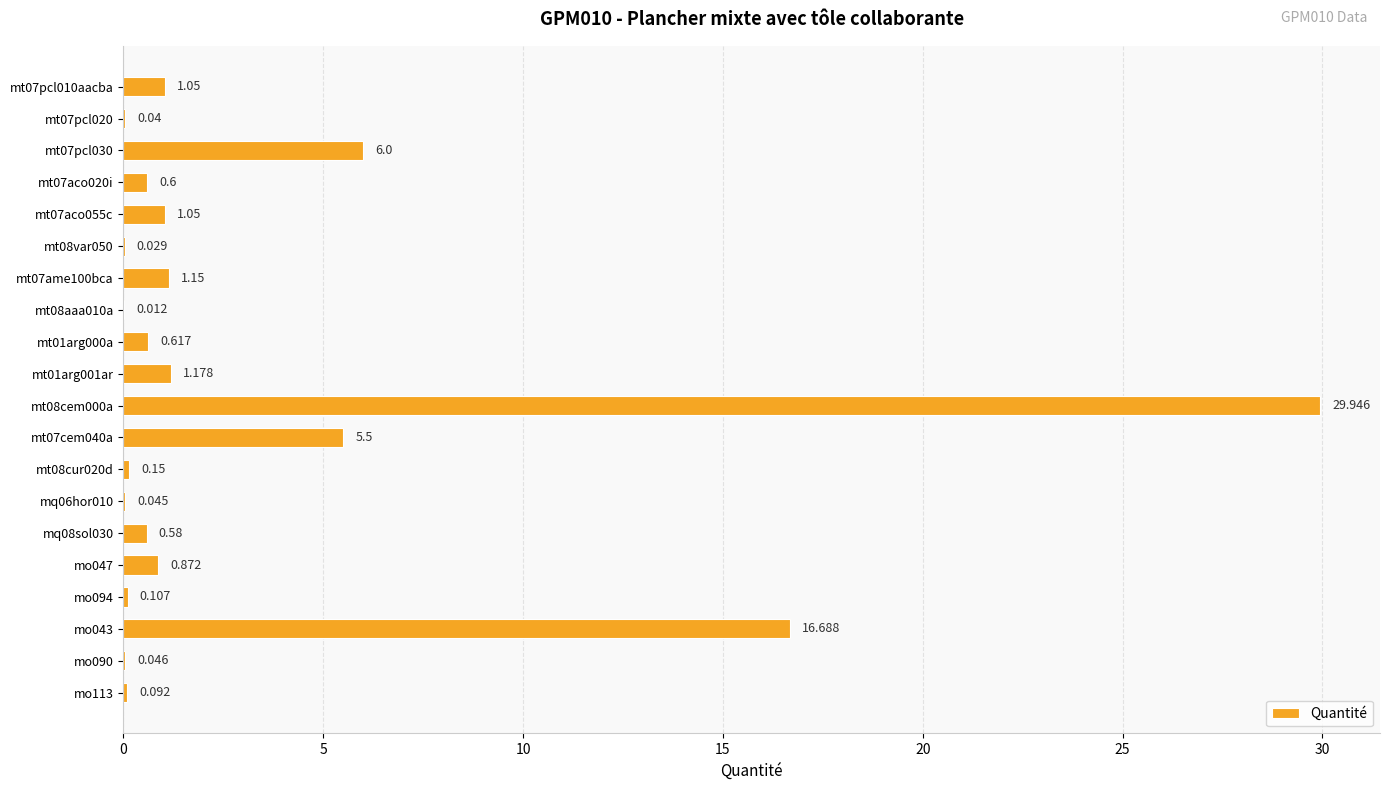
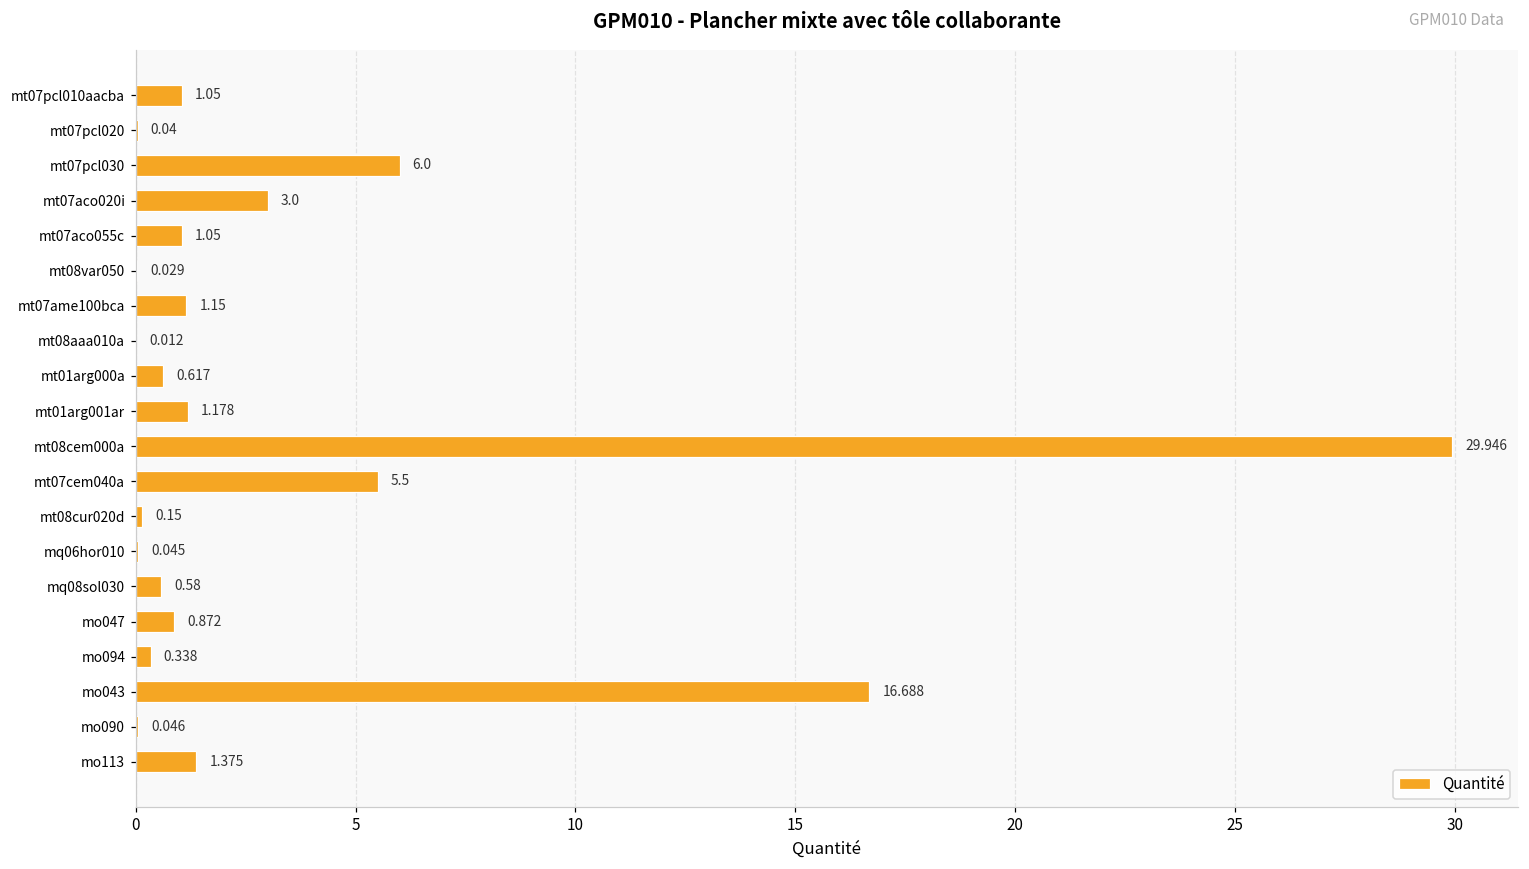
mt07aco020i: 0.6 -> 3.0
mo094: 0.107 -> 0.338
mo113: 0.092 -> 1.375
